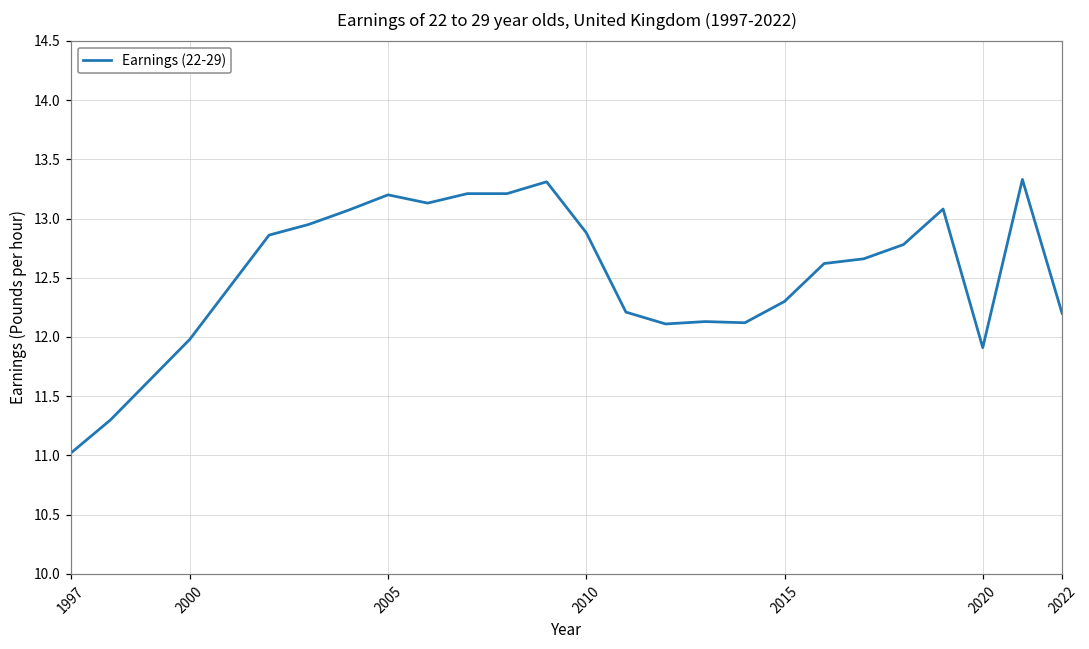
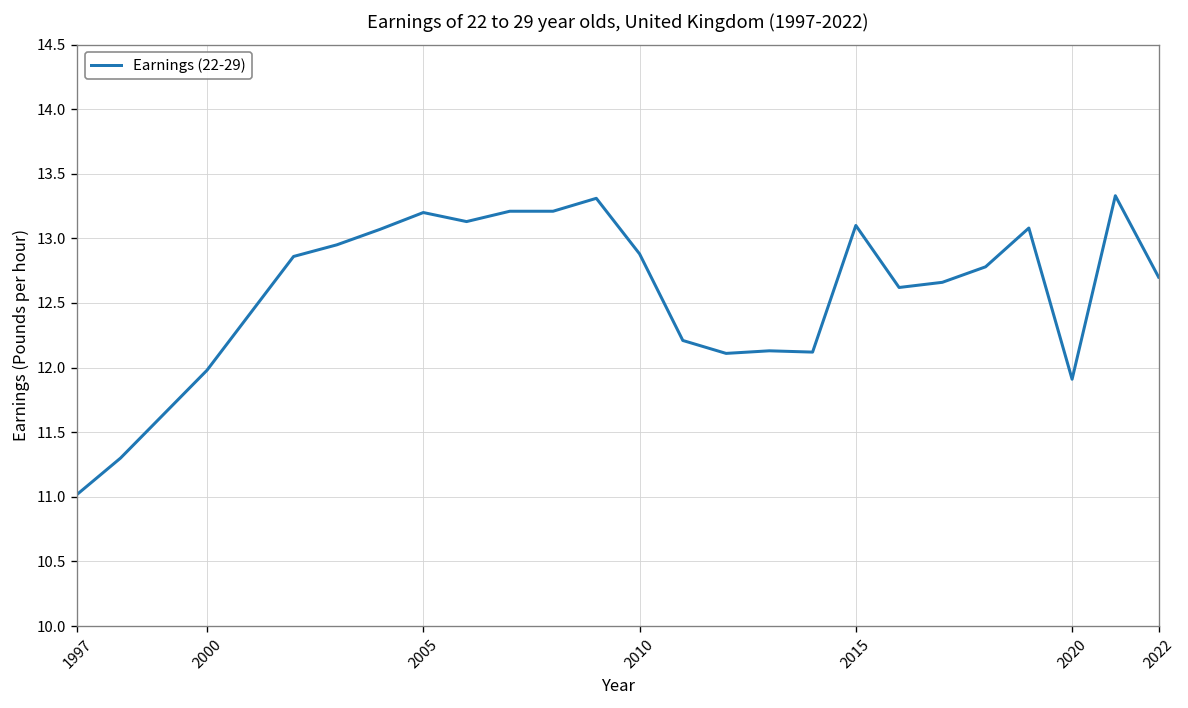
2015: 12.3 -> 13.1
2022: 12.2 -> 12.7
